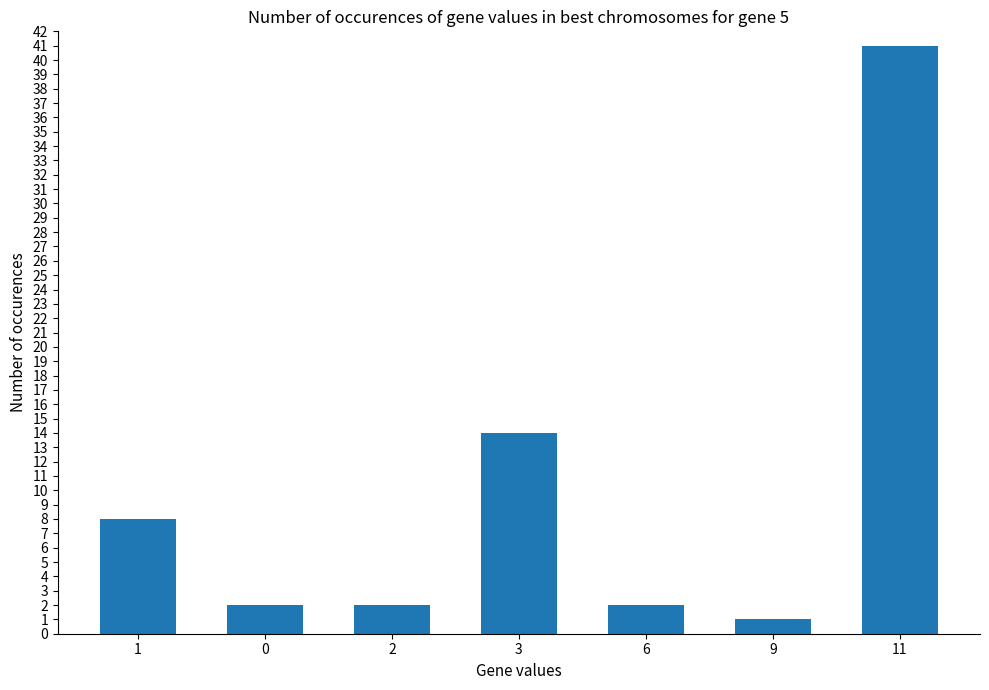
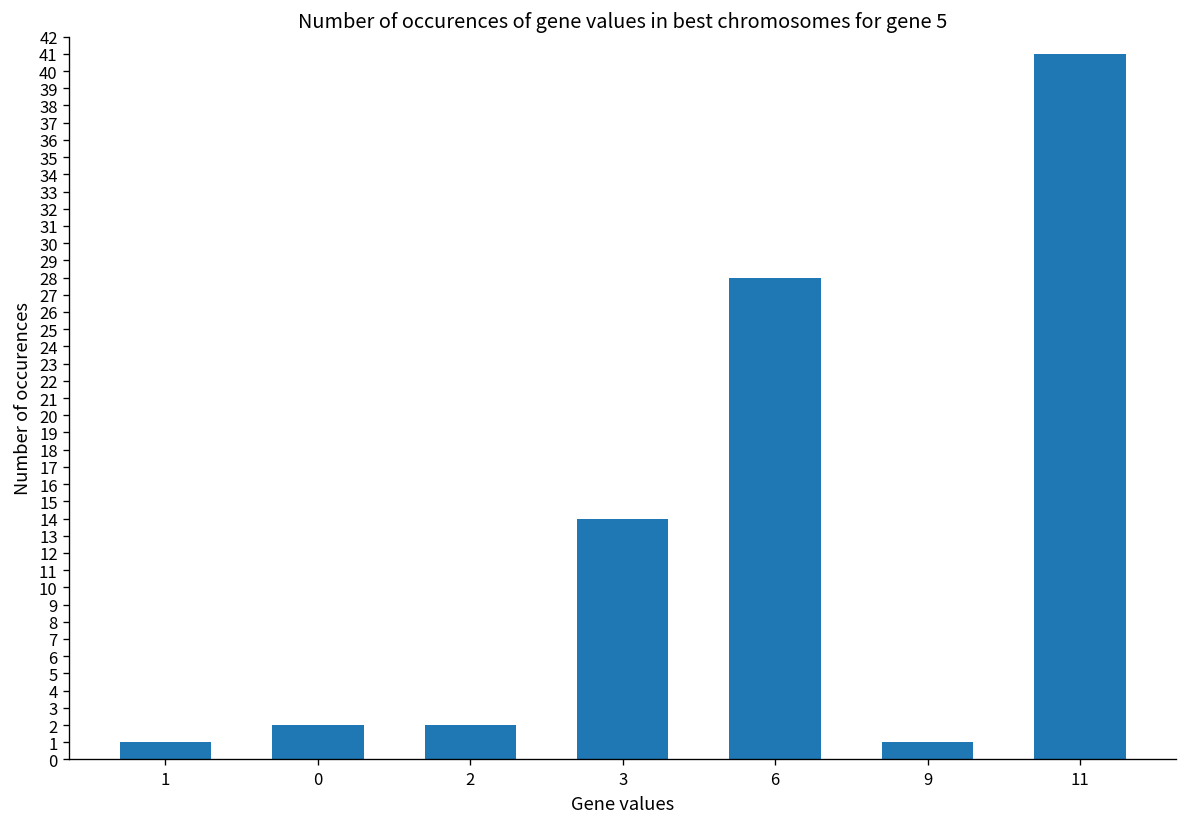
1: 8 -> 1
6: 2 -> 28
